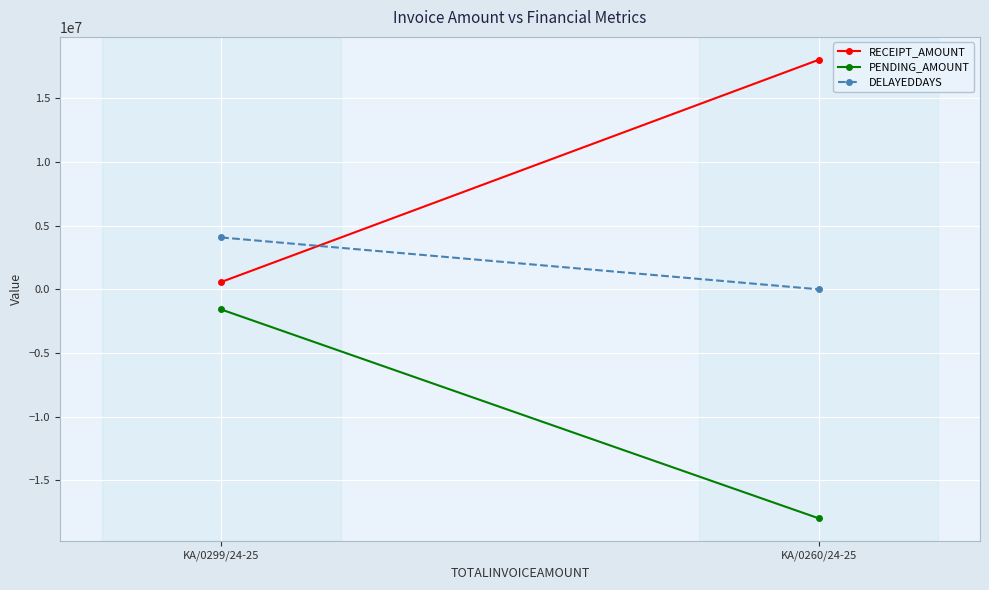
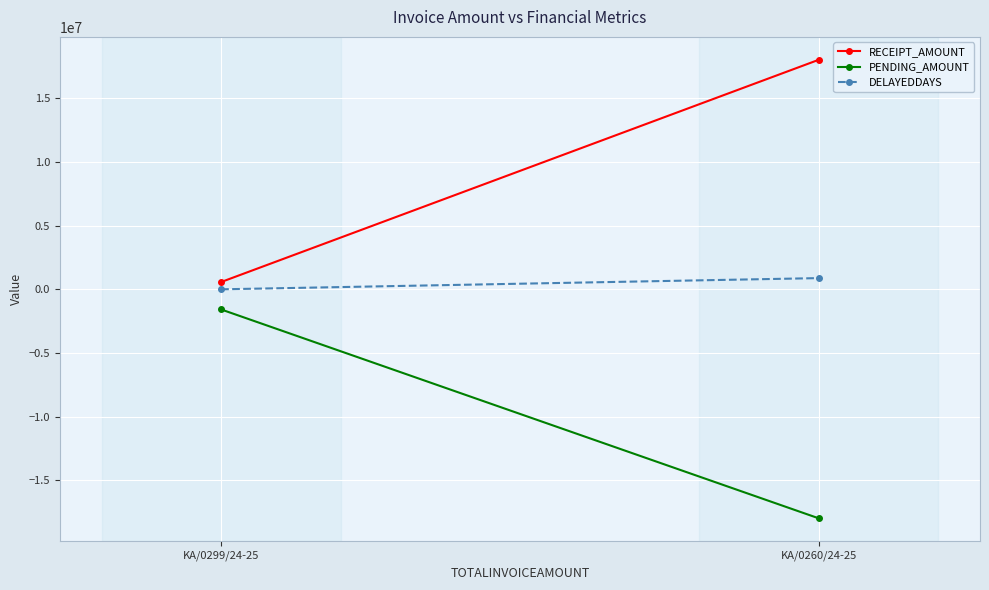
DELAYEDDAYS, KA/0299/24-25: 4100000 -> 0
DELAYEDDAYS, KA/0260/24-25: 0 -> 900000
